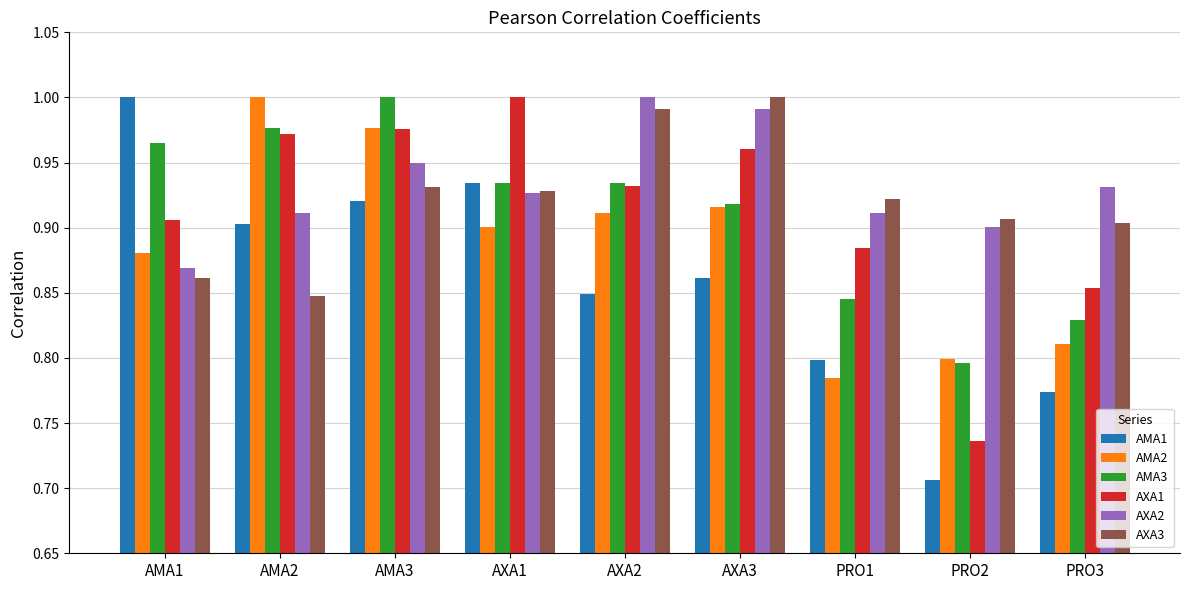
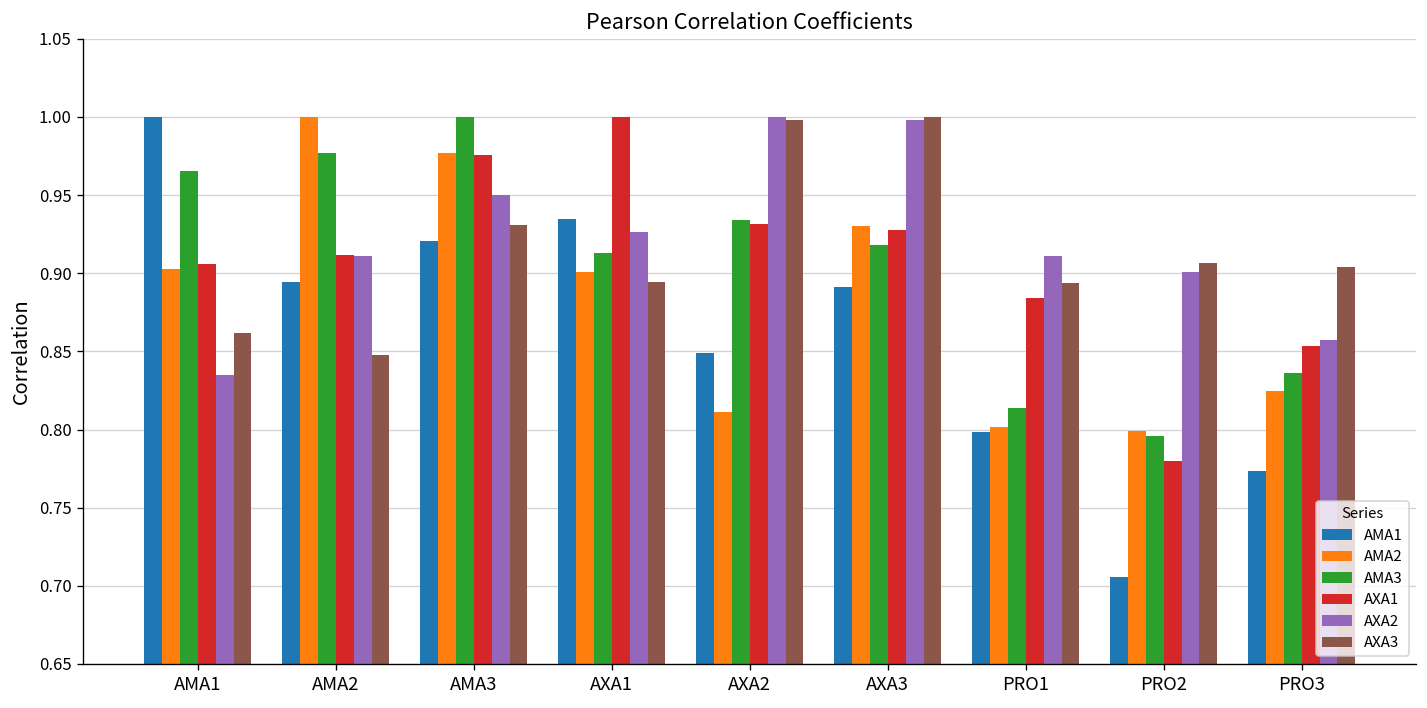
AMA2, AMA1: 0.881 -> 0.903
AXA2, AMA1: 0.869 -> 0.835
AMA1, AMA2: 0.903 -> 0.895
AXA1, AMA2: 0.972 -> 0.911
AMA3, AXA1: 0.935 -> 0.913
AXA3, AXA1: 0.928 -> 0.895
AMA2, AXA2: 0.911 -> 0.811
AXA3, AXA2: 0.991 -> 0.998
AMA1, AXA3: 0.861 -> 0.891
AMA2, AXA3: 0.916 -> 0.930
AXA1, AXA3: 0.960 -> 0.928
AXA2, AXA3: 0.991 -> 0.998
AMA2, PRO1: 0.785 -> 0.802
AMA3, PRO1: 0.845 -> 0.814
AXA3, PRO1: 0.922 -> 0.894
AXA1, PRO2: 0.737 -> 0.780
AMA2, PRO3: 0.811 -> 0.824
AMA3, PRO3: 0.829 -> 0.836
AXA2, PRO3: 0.931 -> 0.857
